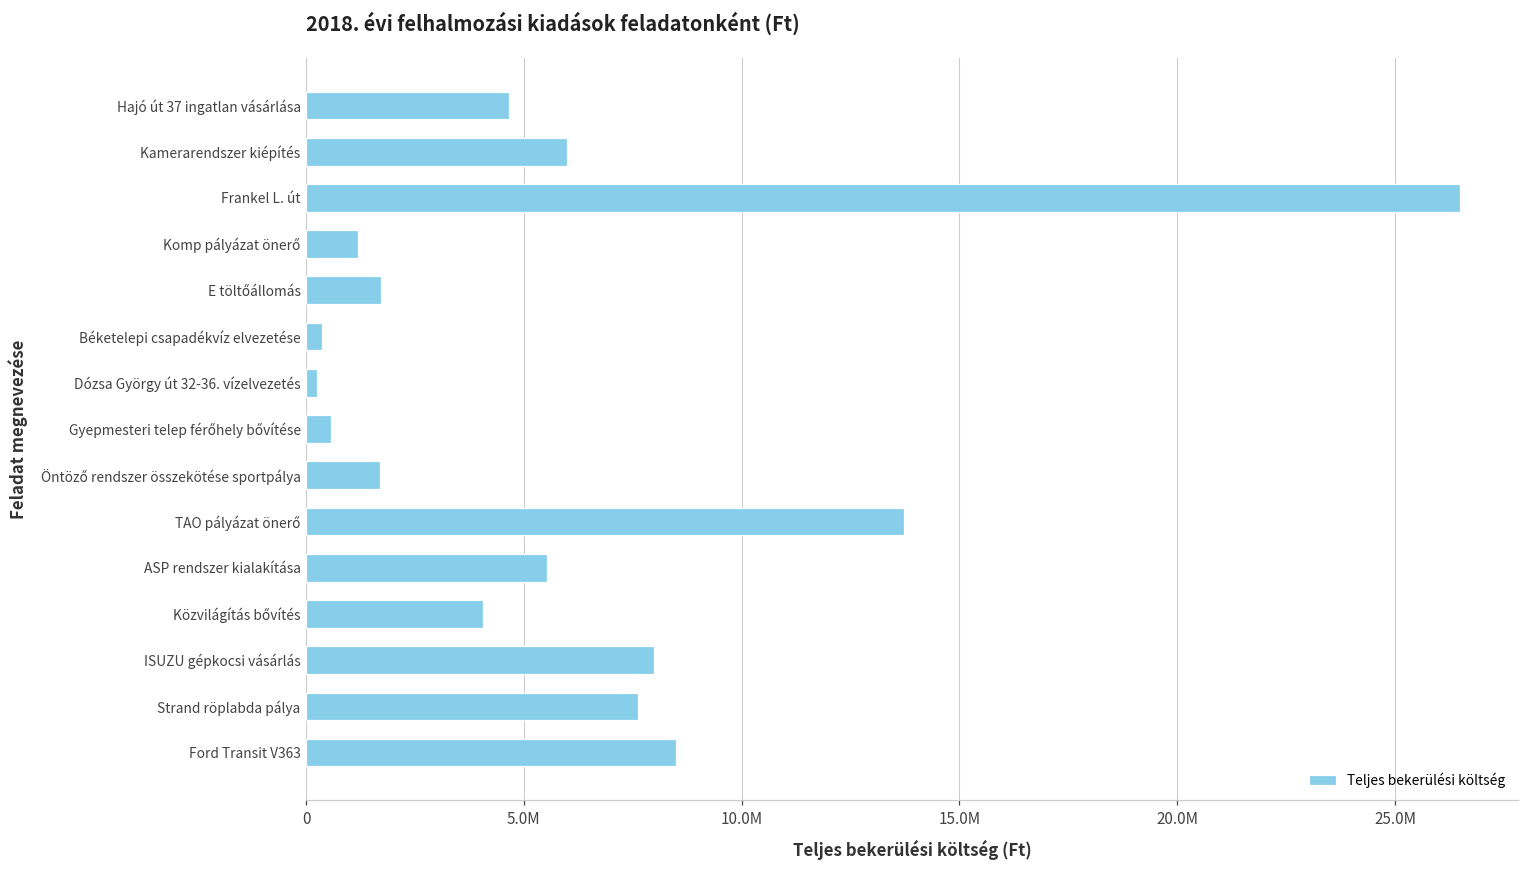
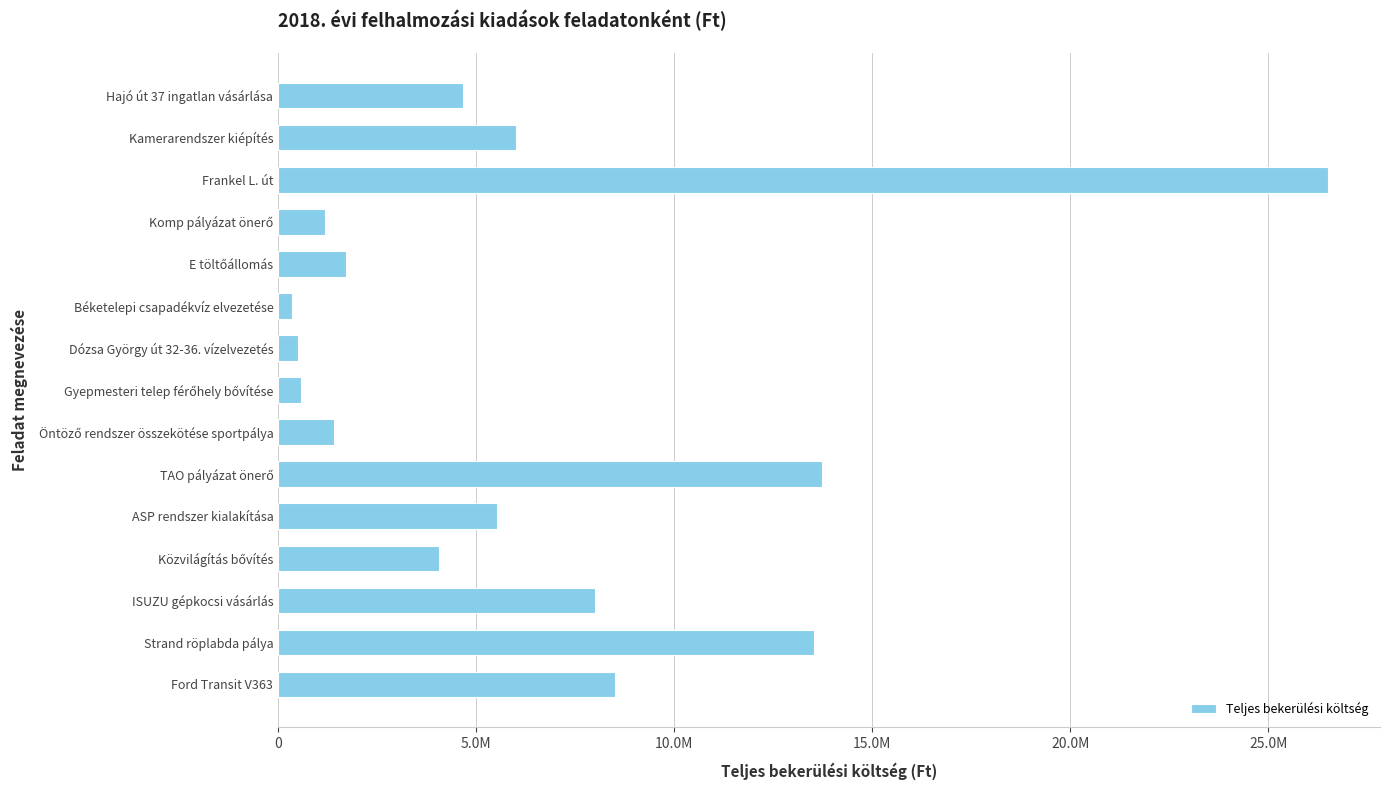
Dózsa György út 32-36. vízelvezetés: 200000 -> 500000
Öntöző rendszer összekötése sportpálya: 1700000 -> 1400000
Strand röplabda pálya: 7600000 -> 13500000
